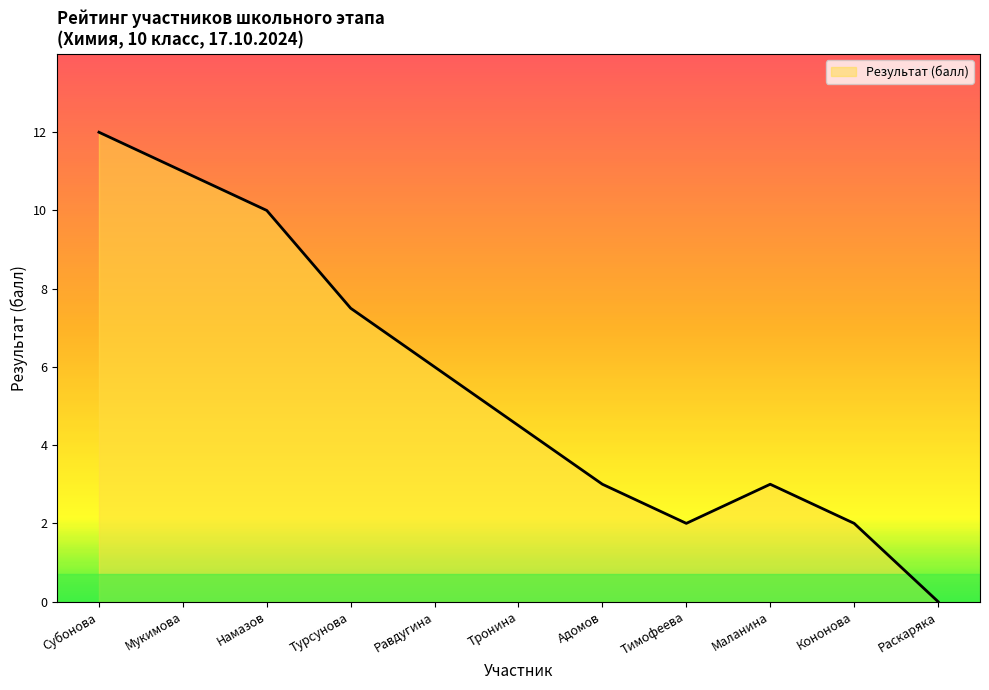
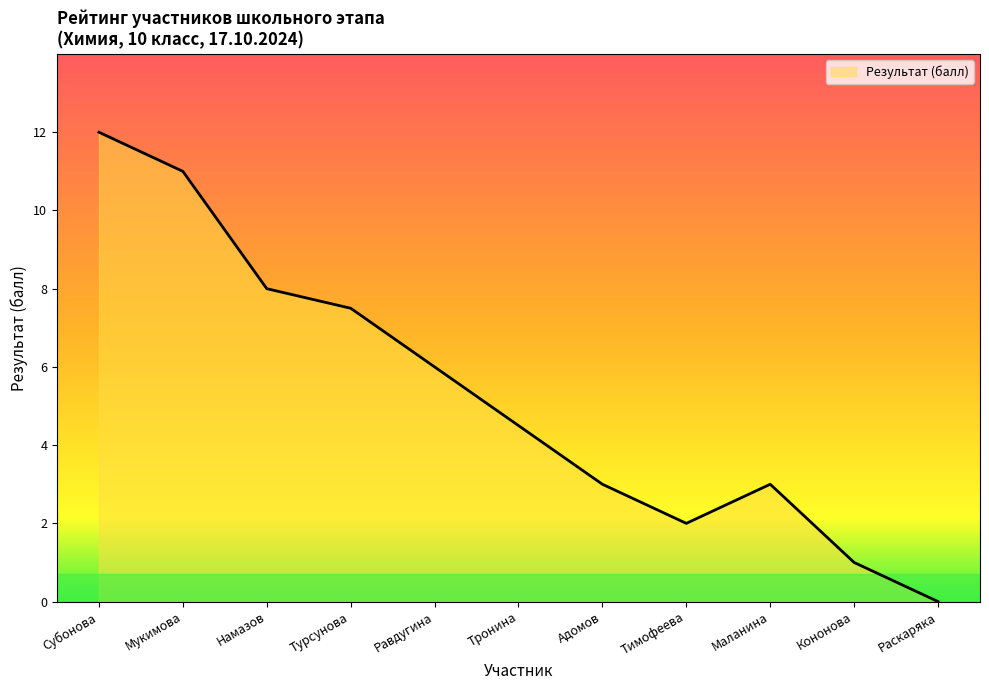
Намазов: 10 -> 8
Кононова: 2 -> 1
